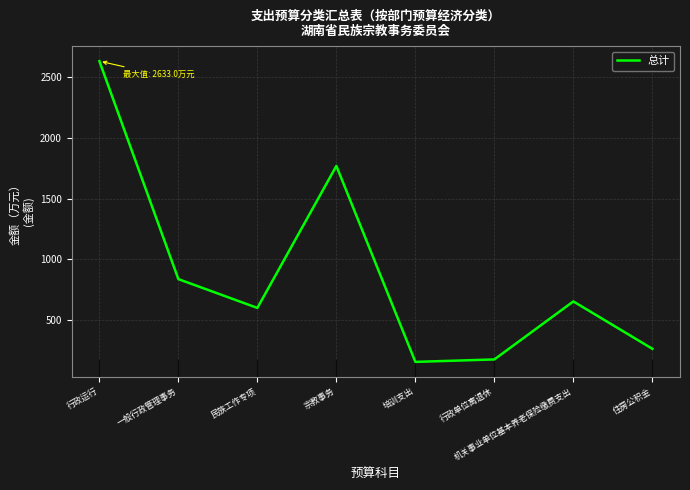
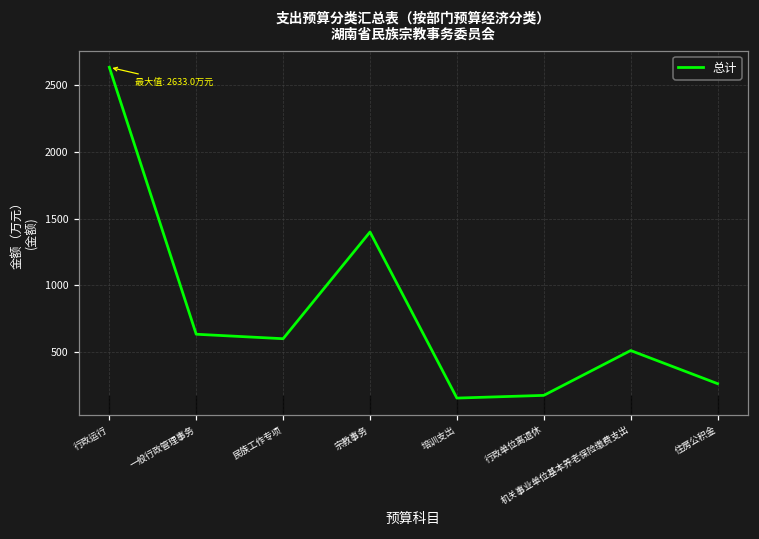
一般行政管理事务: 840 -> 630
宗教事务: 1770 -> 1400
机关事业单位基本养老保险缴费支出: 650 -> 510
